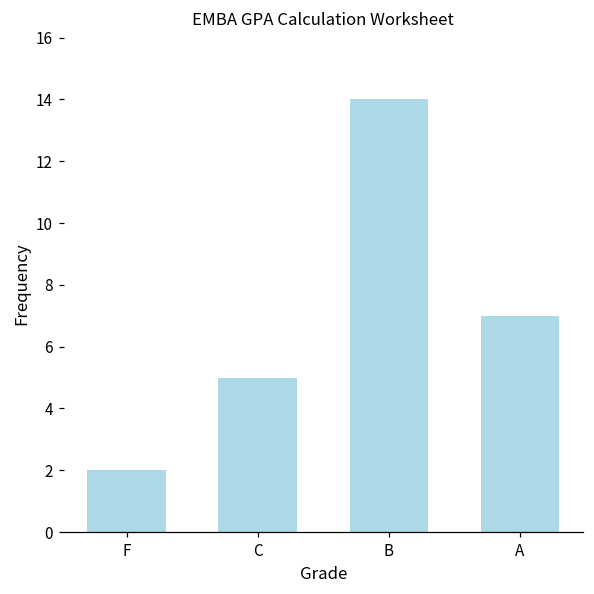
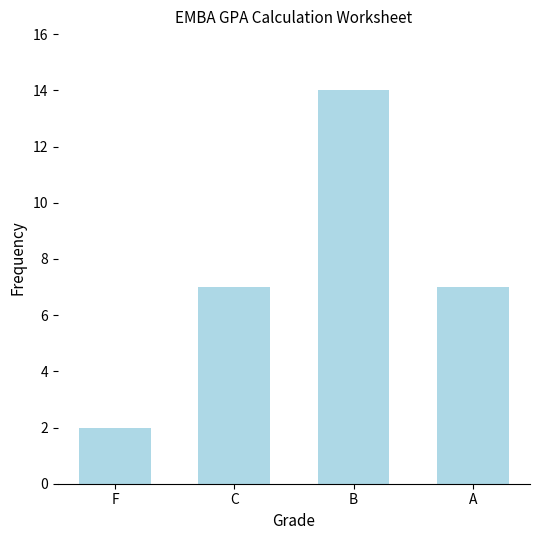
C: 5 -> 7
